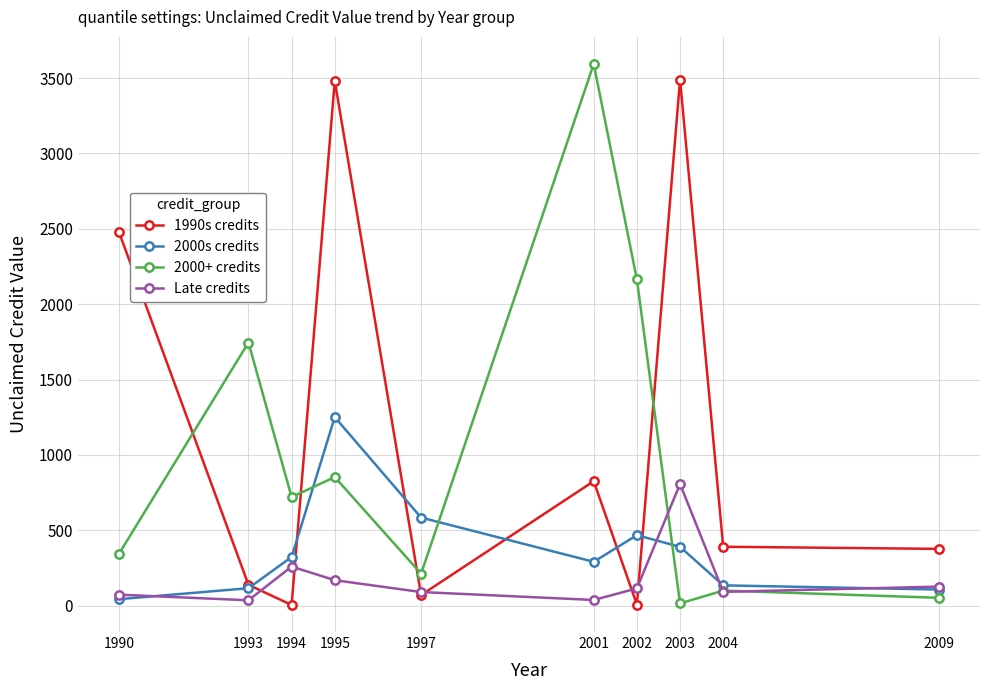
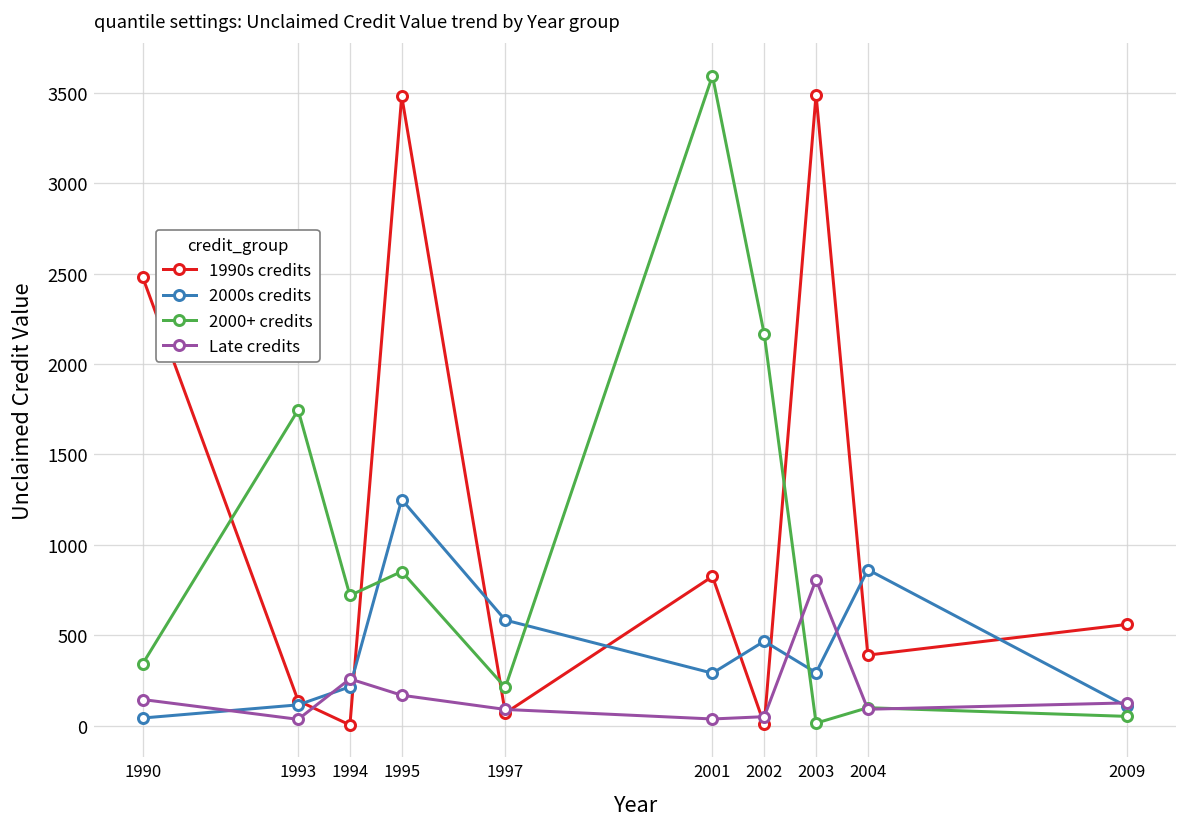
Late credits, 1990: 70 -> 150
2000s credits, 1994: 320 -> 220
Late credits, 2002: 110 -> 50
2000s credits, 2003: 390 -> 290
2000s credits, 2004: 130 -> 860
1990s credits, 2009: 380 -> 560
